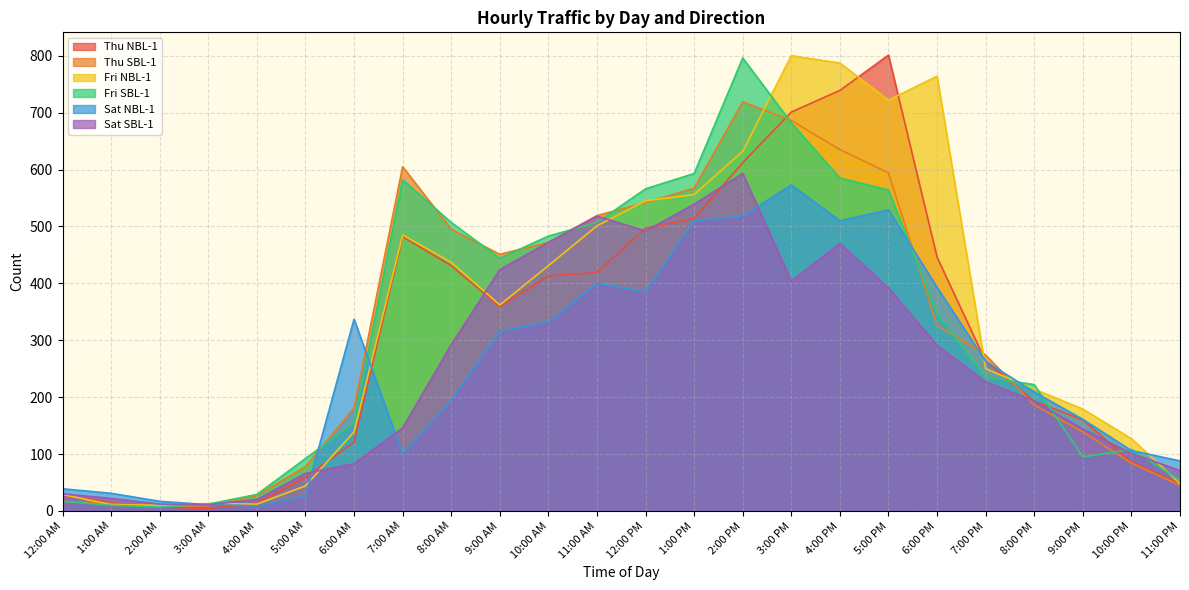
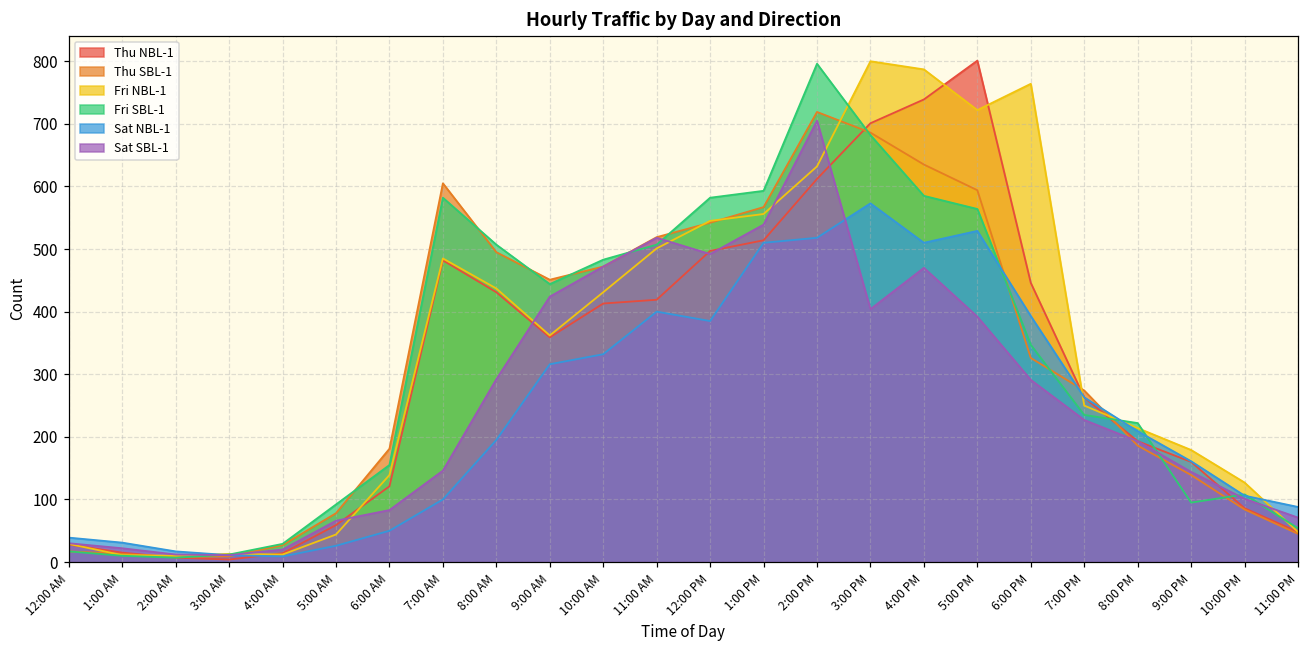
Sat NBL-1, 6:00 AM: 340 -> 50
Fri SBL-1, 12:00 PM: 570 -> 580
Sat SBL-1, 2:00 PM: 590 -> 710
